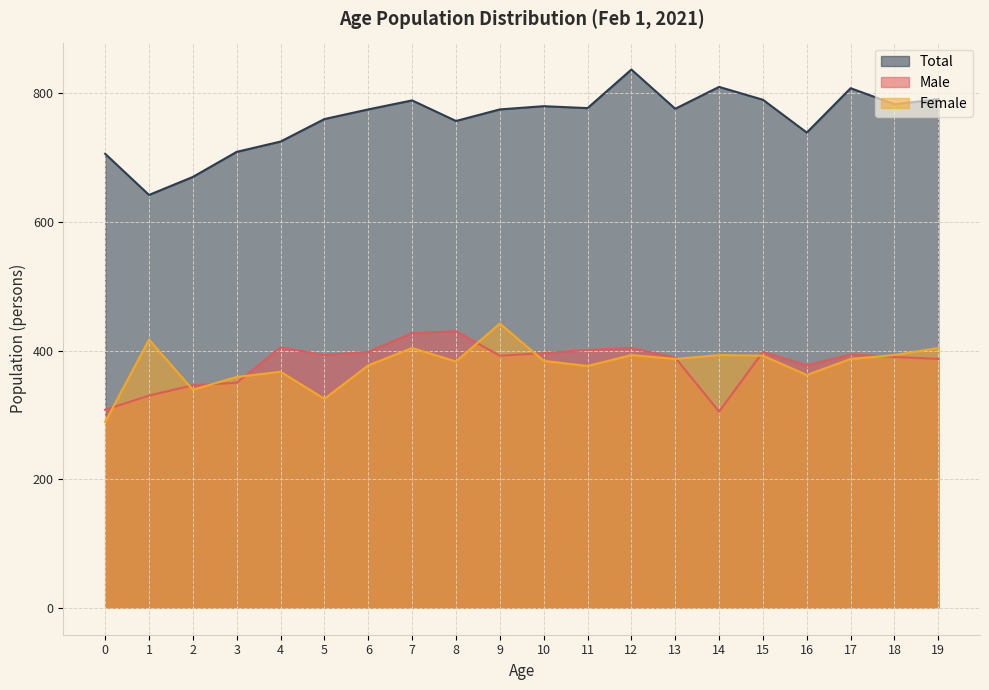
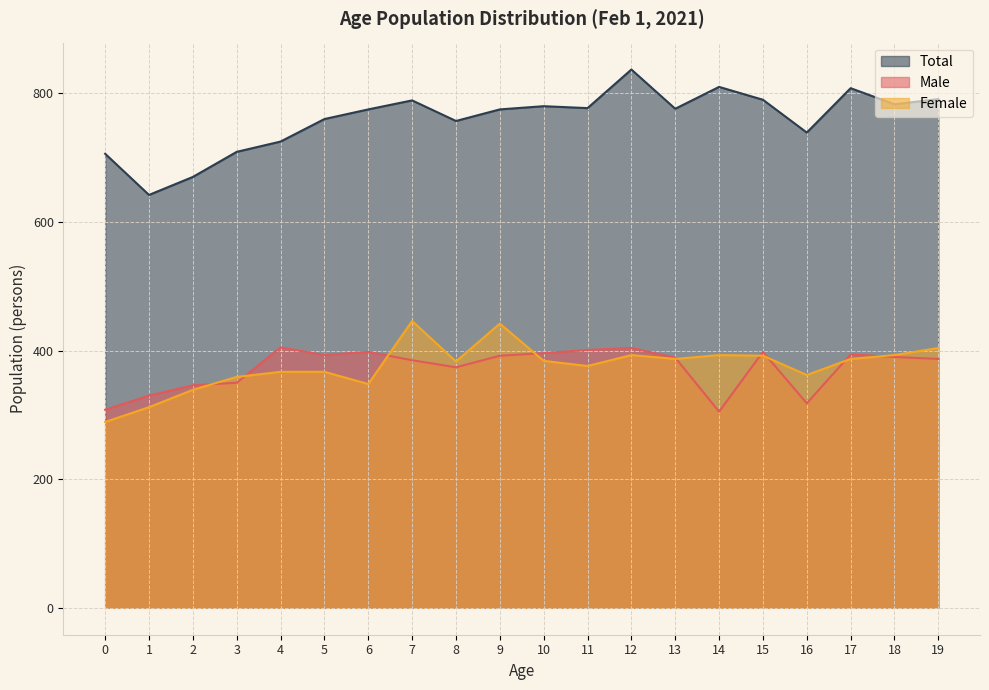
Female, 1: 420 -> 310
Female, 5: 330 -> 370
Female, 6: 380 -> 350
Male, 7: 430 -> 390
Female, 7: 400 -> 450
Male, 8: 430 -> 370
Male, 16: 380 -> 320
